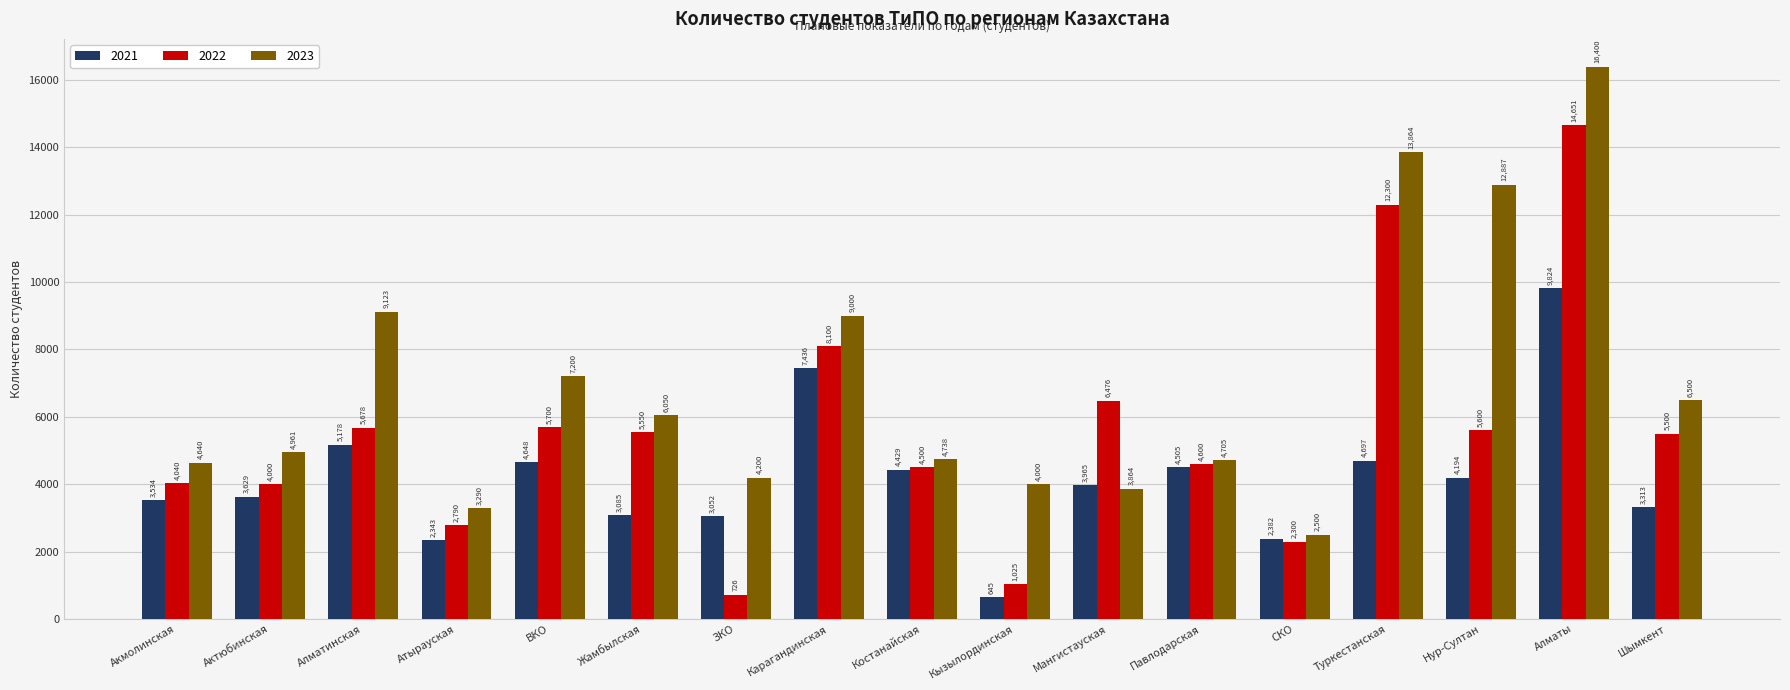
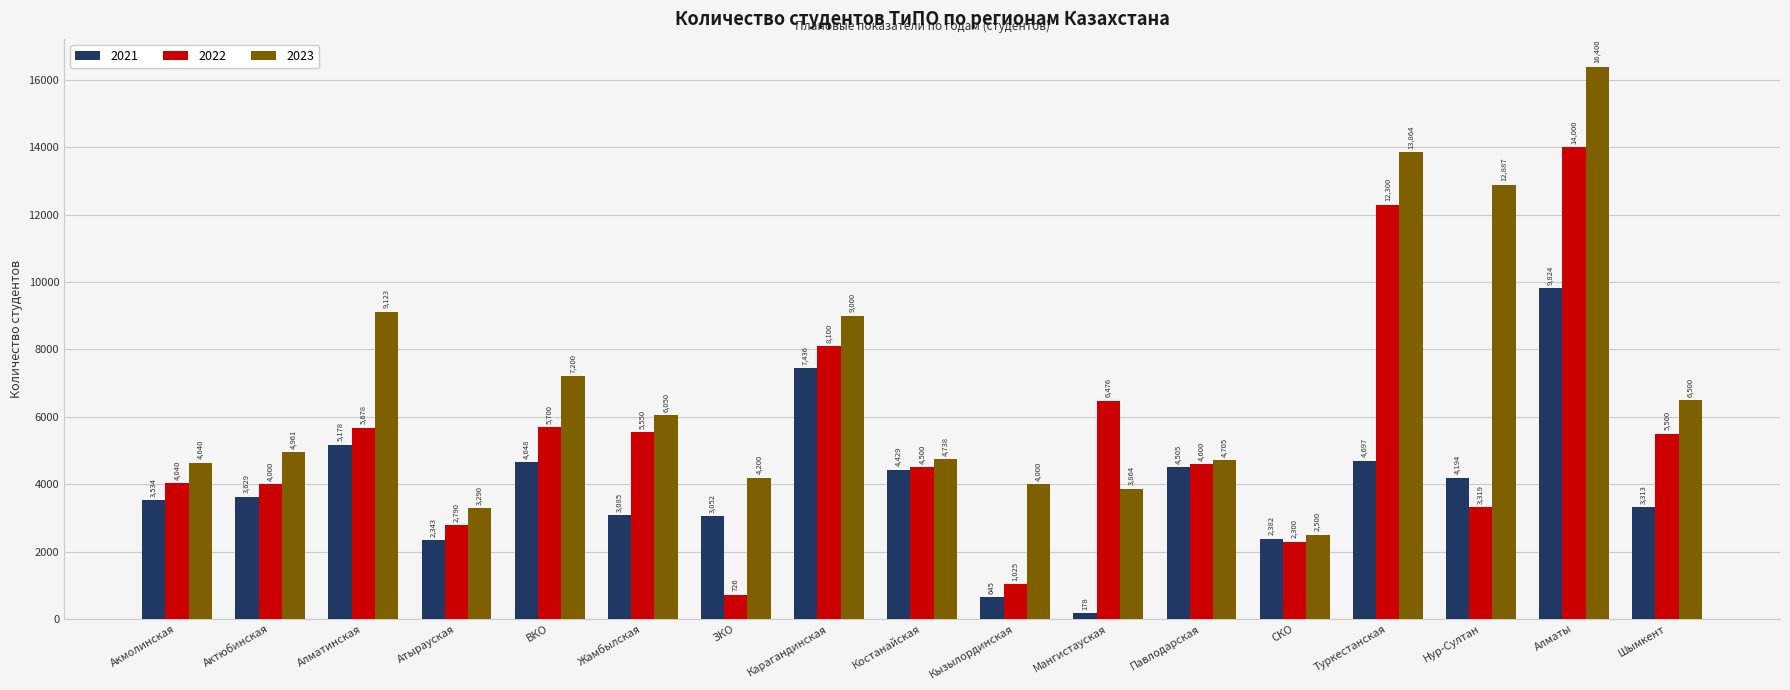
2021, Мангистауская: 3,965 -> 178
2022, Нур-Султан: 5,600 -> 3,319
2022, Алматы: 14,651 -> 14,000
